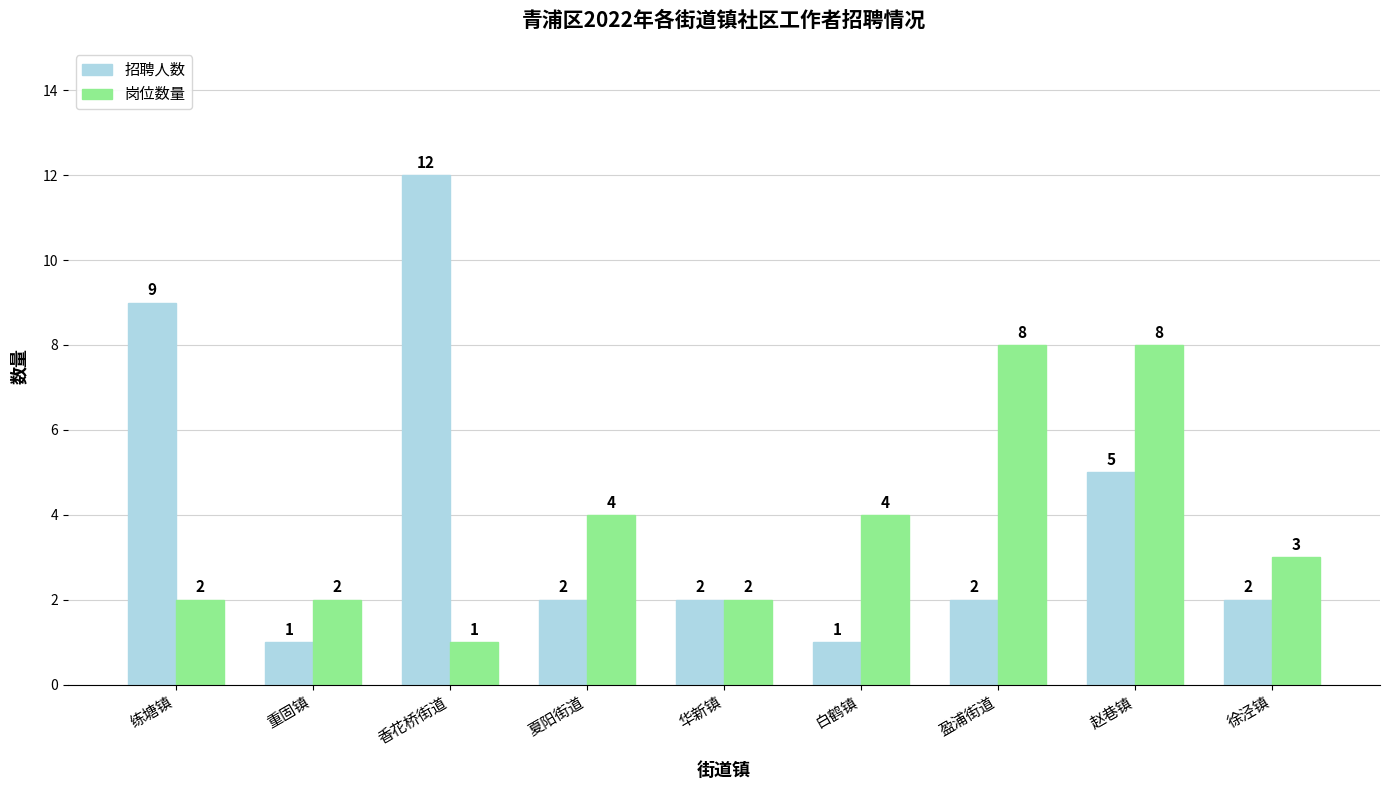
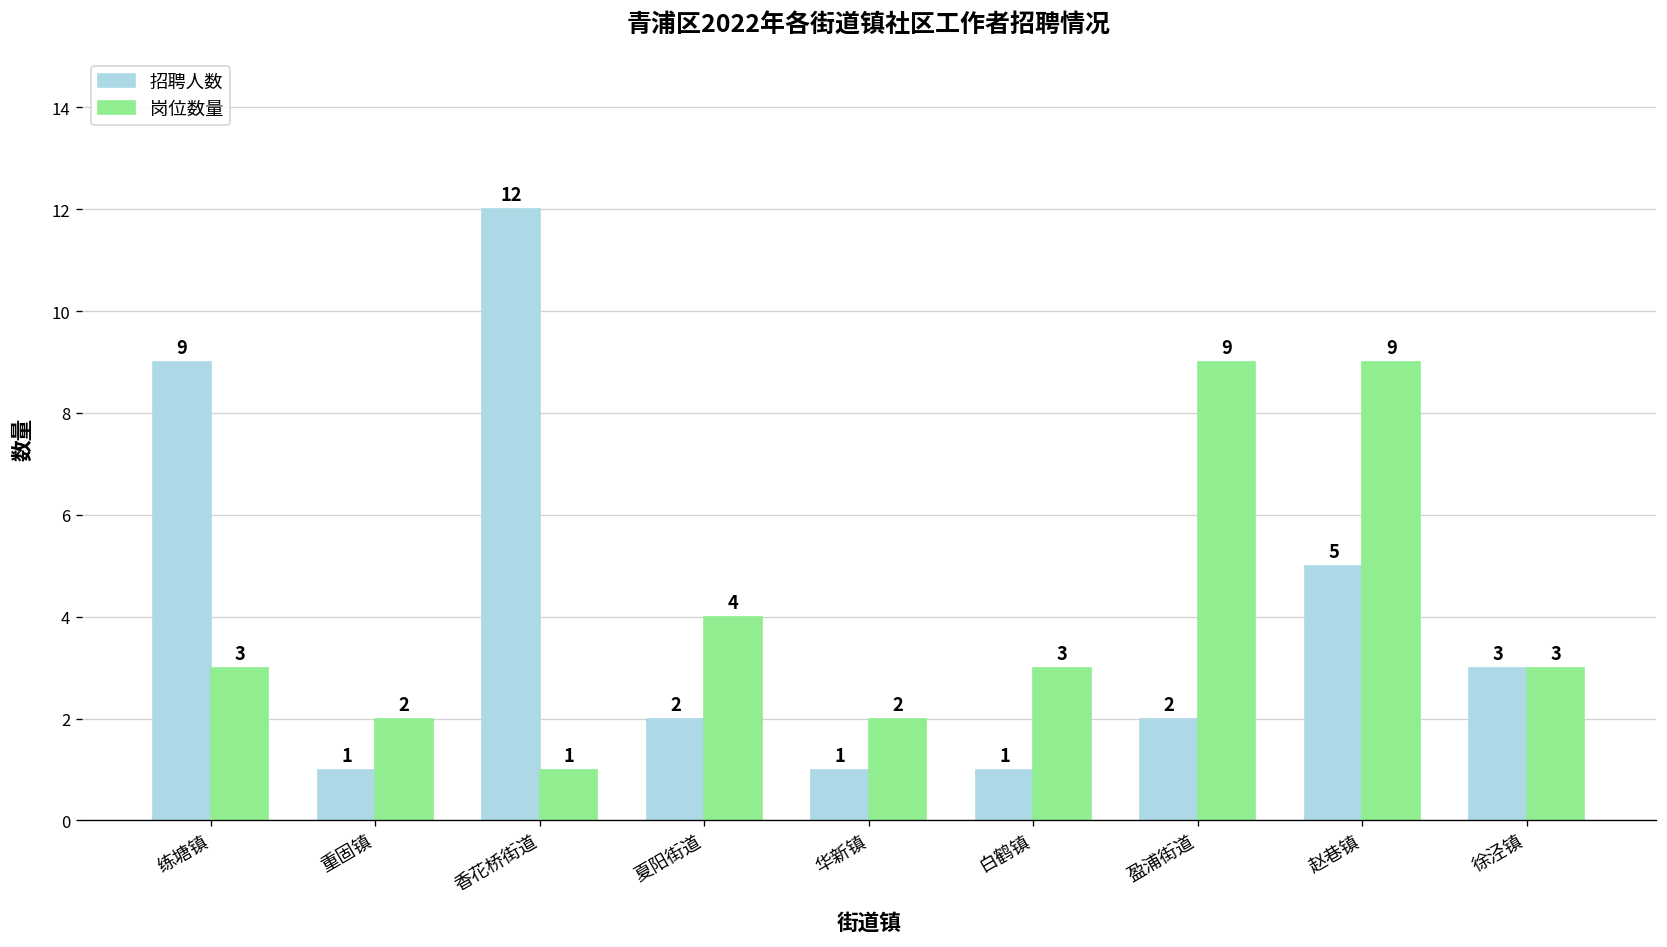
岗位数量, 练塘镇: 2 -> 3
招聘人数, 华新镇: 2 -> 1
岗位数量, 白鹤镇: 4 -> 3
岗位数量, 盈浦街道: 8 -> 9
岗位数量, 赵巷镇: 8 -> 9
招聘人数, 徐泾镇: 2 -> 3
